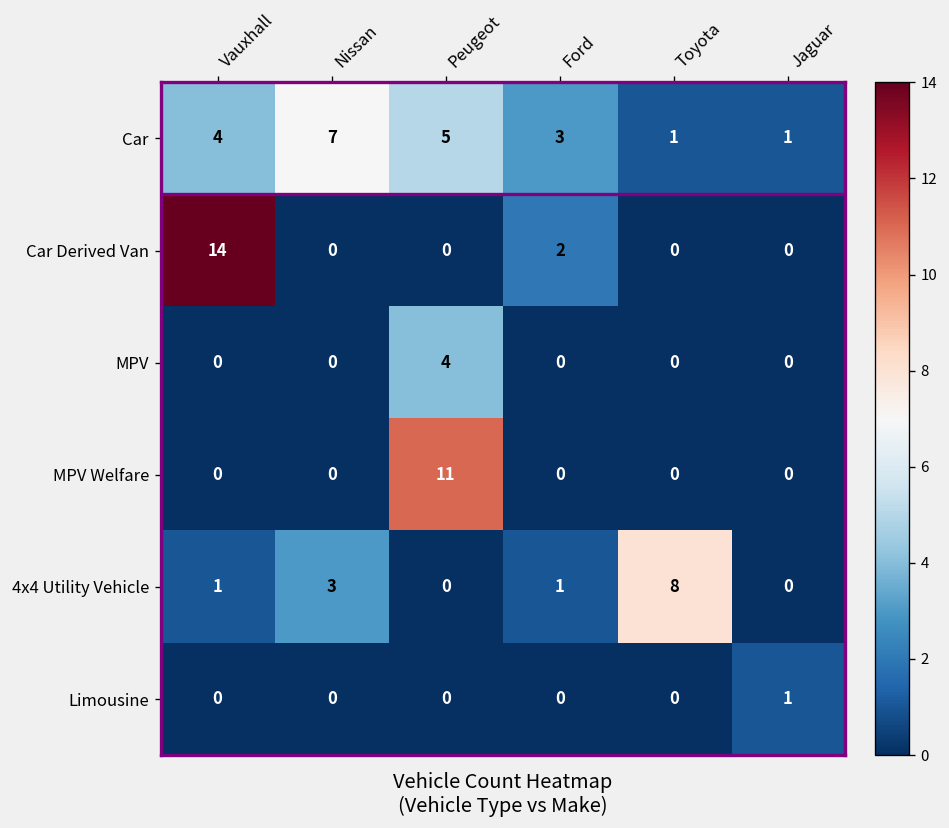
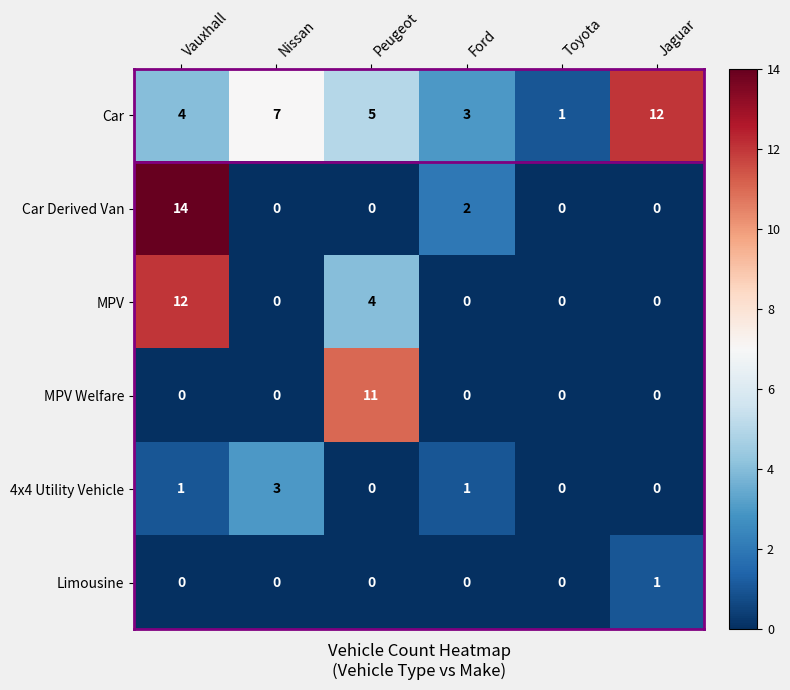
Car, Jaguar: 1 -> 12
MPV, Vauxhall: 0 -> 12
4x4 Utility Vehicle, Toyota: 8 -> 0
